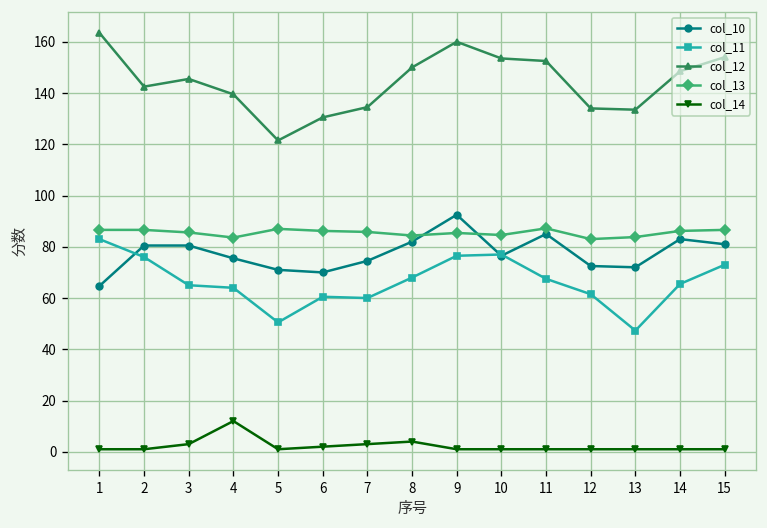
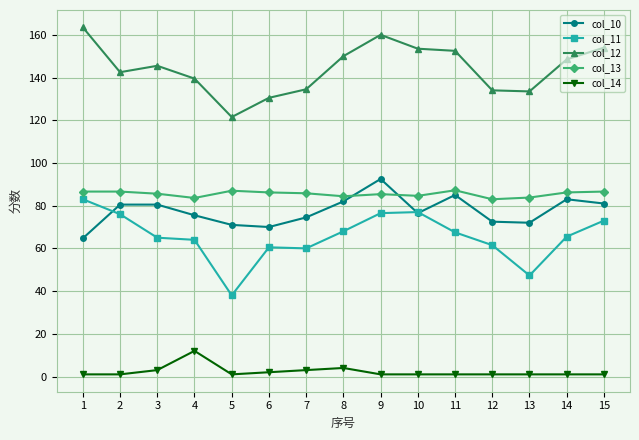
col_11, 5: 51 -> 38
